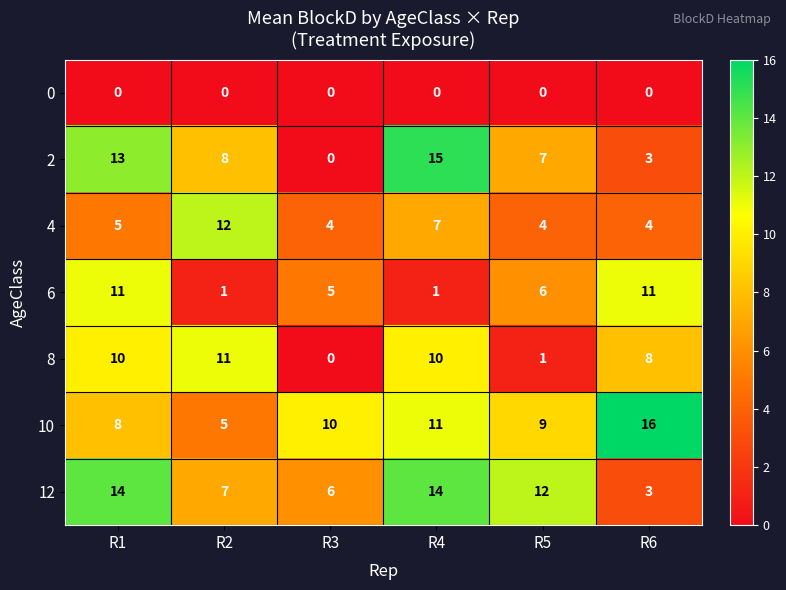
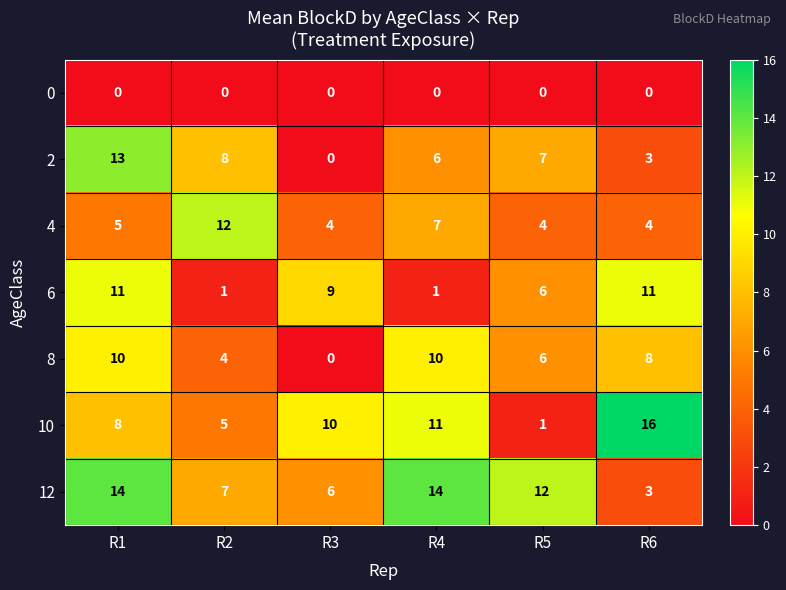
2, R4: 15 -> 6
6, R3: 5 -> 9
8, R2: 11 -> 4
8, R5: 1 -> 6
10, R5: 9 -> 1
